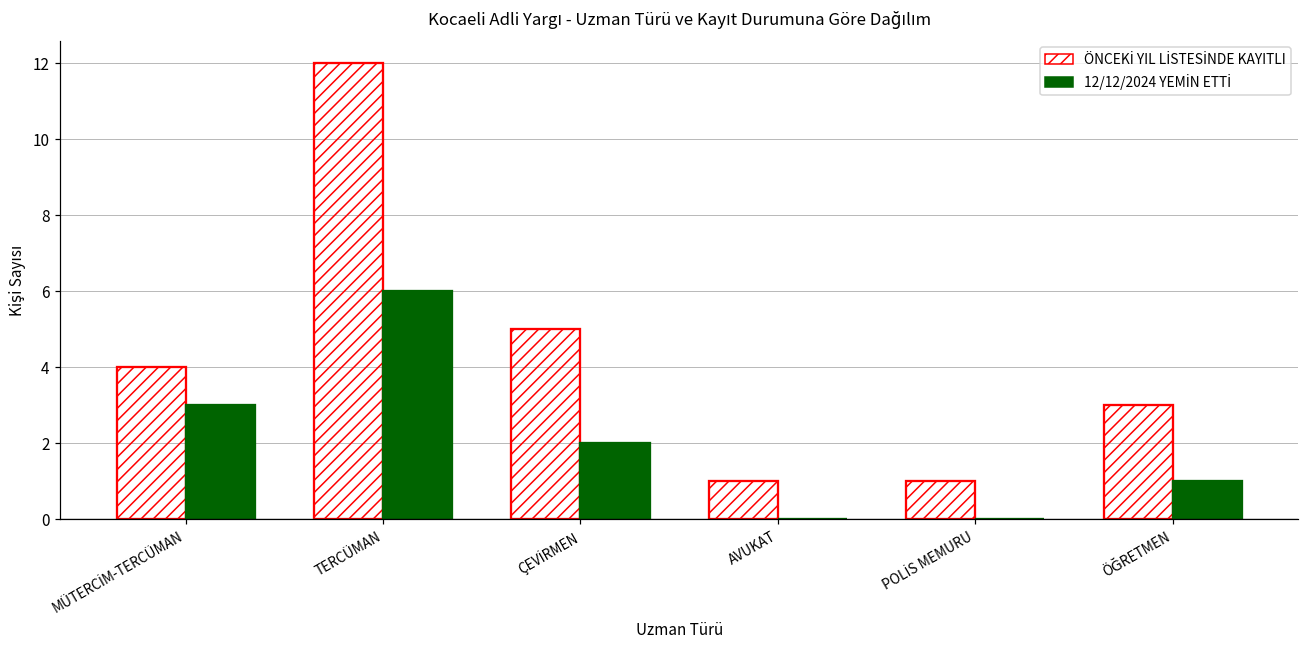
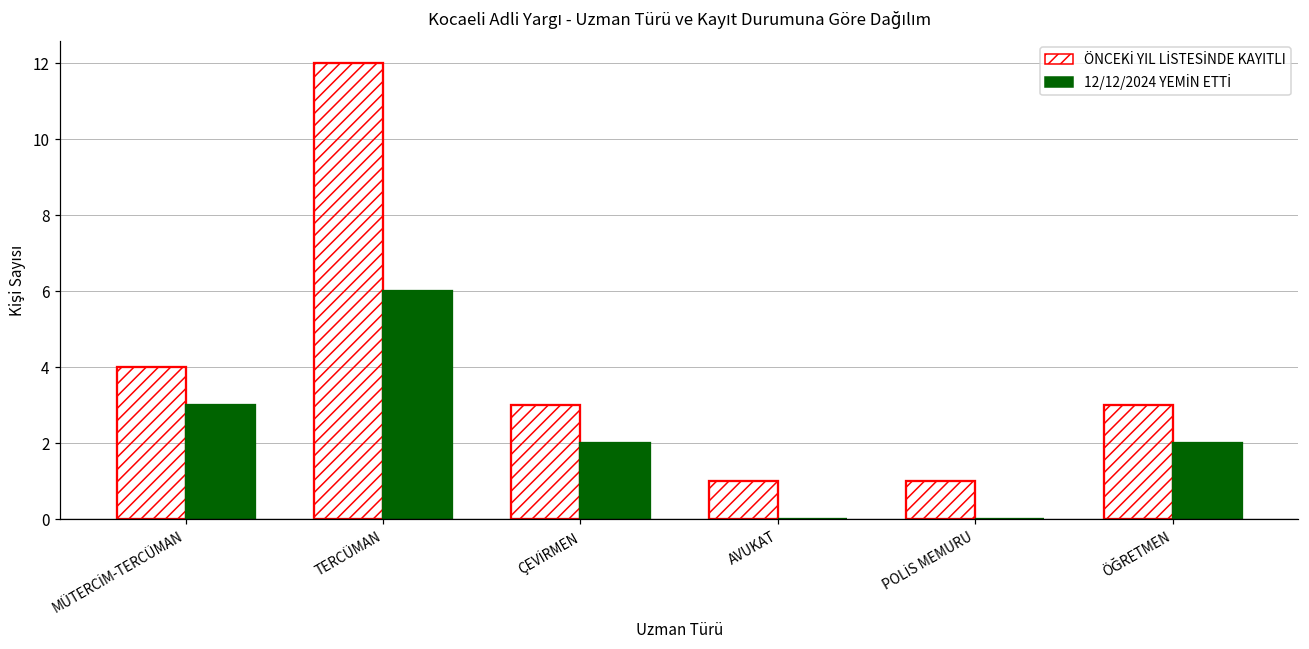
ÖNCEKİ YIL LİSTESİNDE KAYITLI, ÇEVİRMEN: 5 -> 3
12/12/2024 YEMİN ETTİ, ÖĞRETMEN: 1 -> 2
